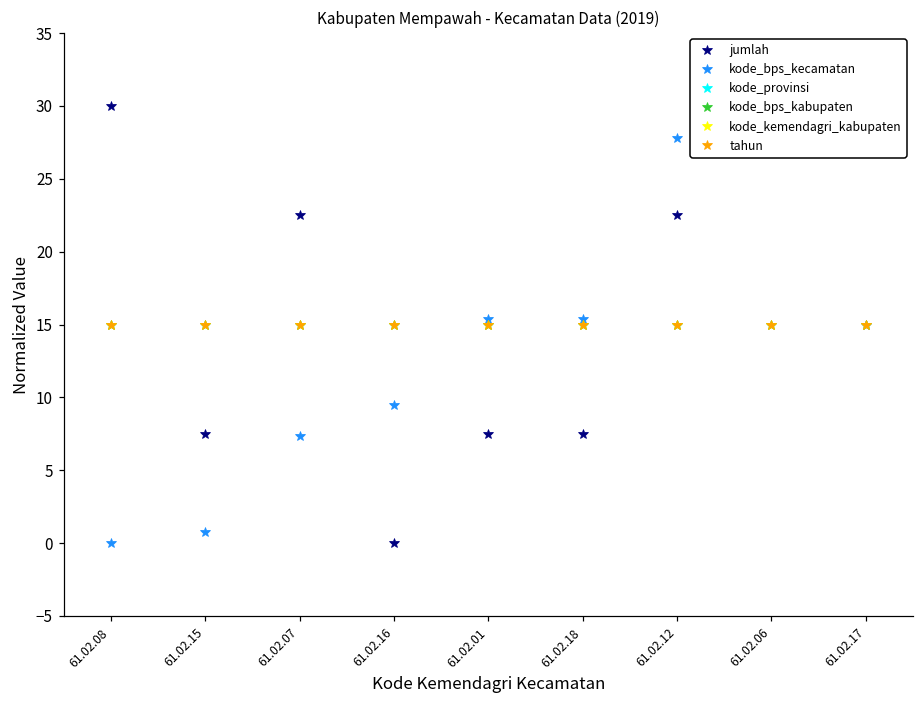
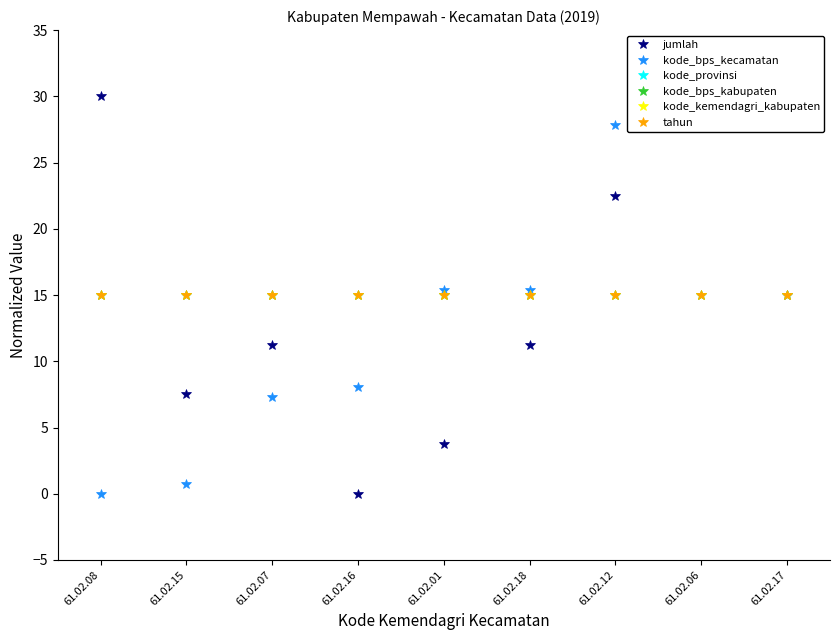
jumlah, 61.02.07: 22.5 -> 11.3
kode_bps_kecamatan, 61.02.16: 9.5 -> 8.0
jumlah, 61.02.01: 7.5 -> 3.8
jumlah, 61.02.18: 7.5 -> 11.3
